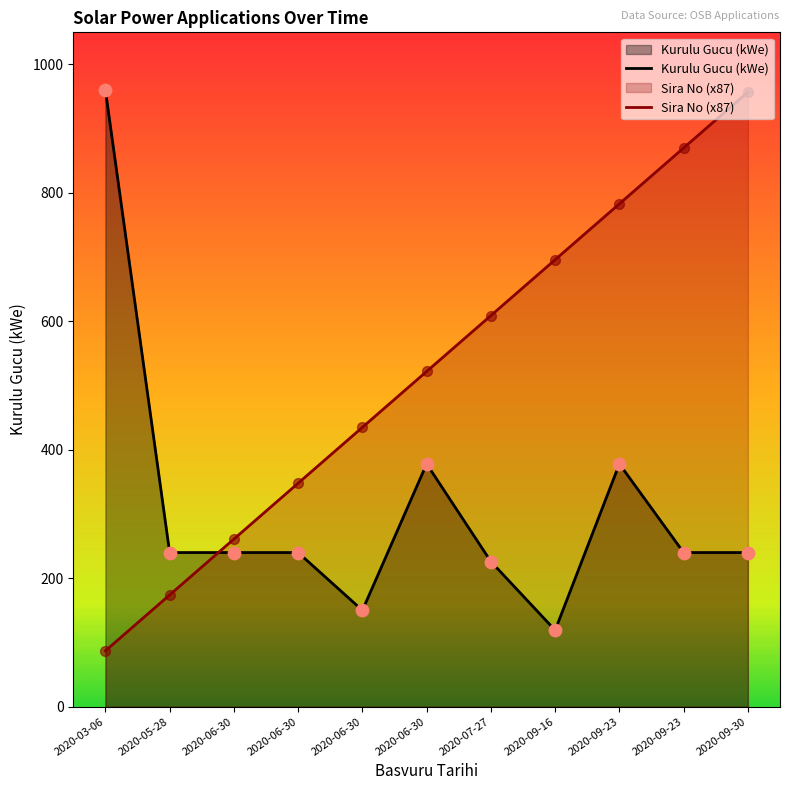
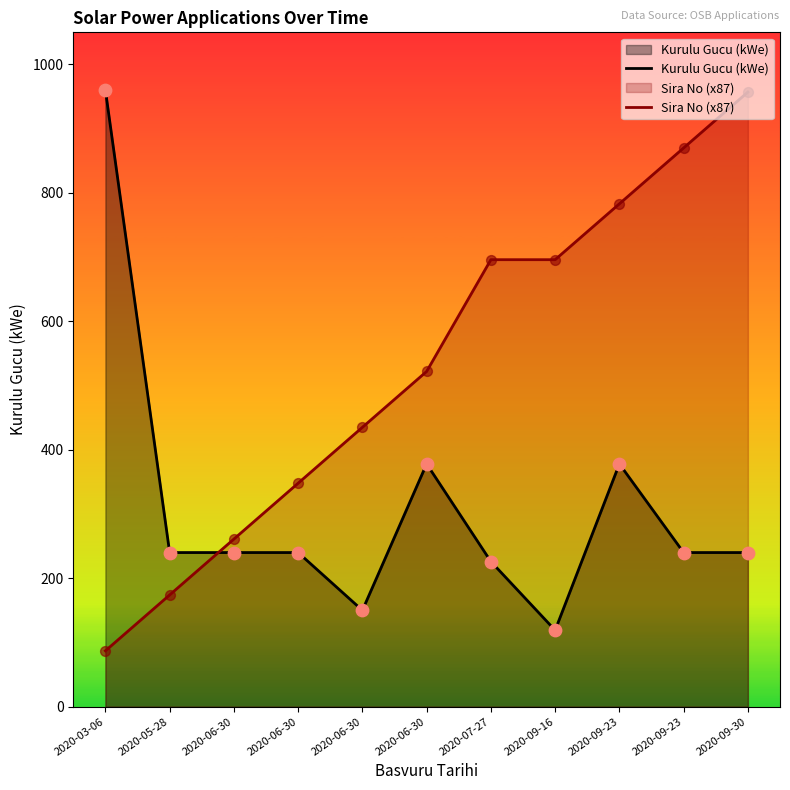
Sira No (x87), 2020-07-27: 610 -> 700
